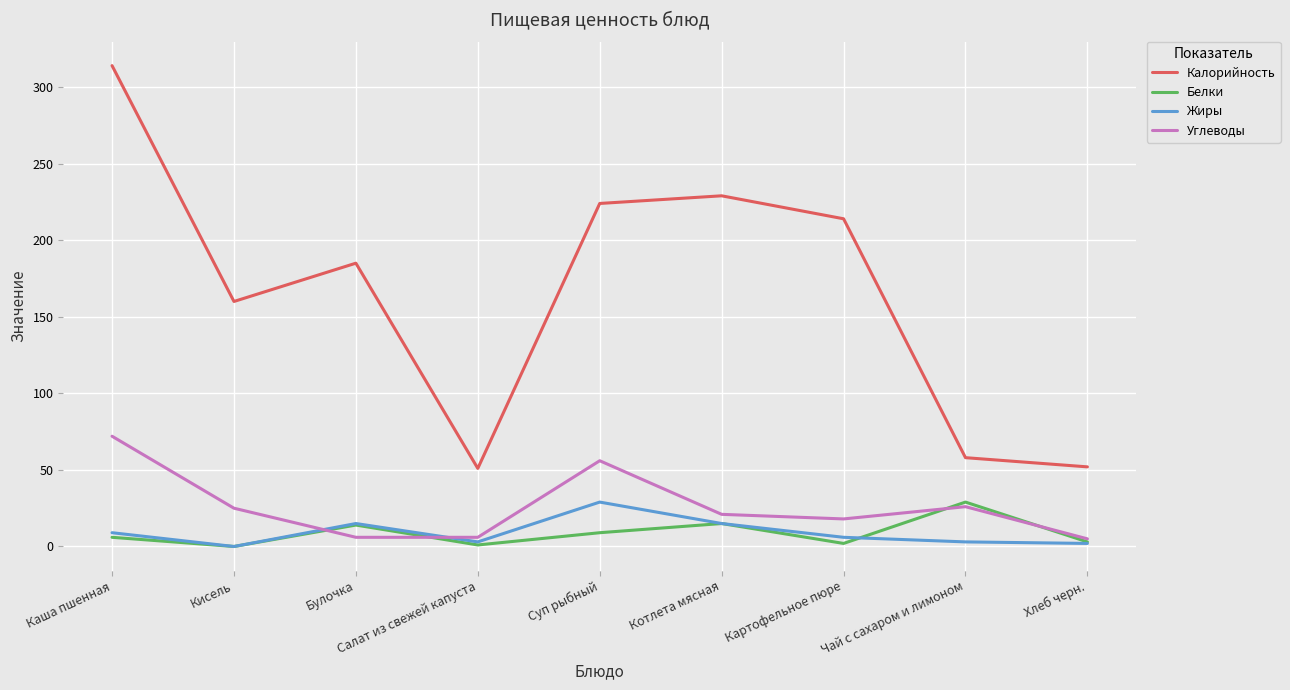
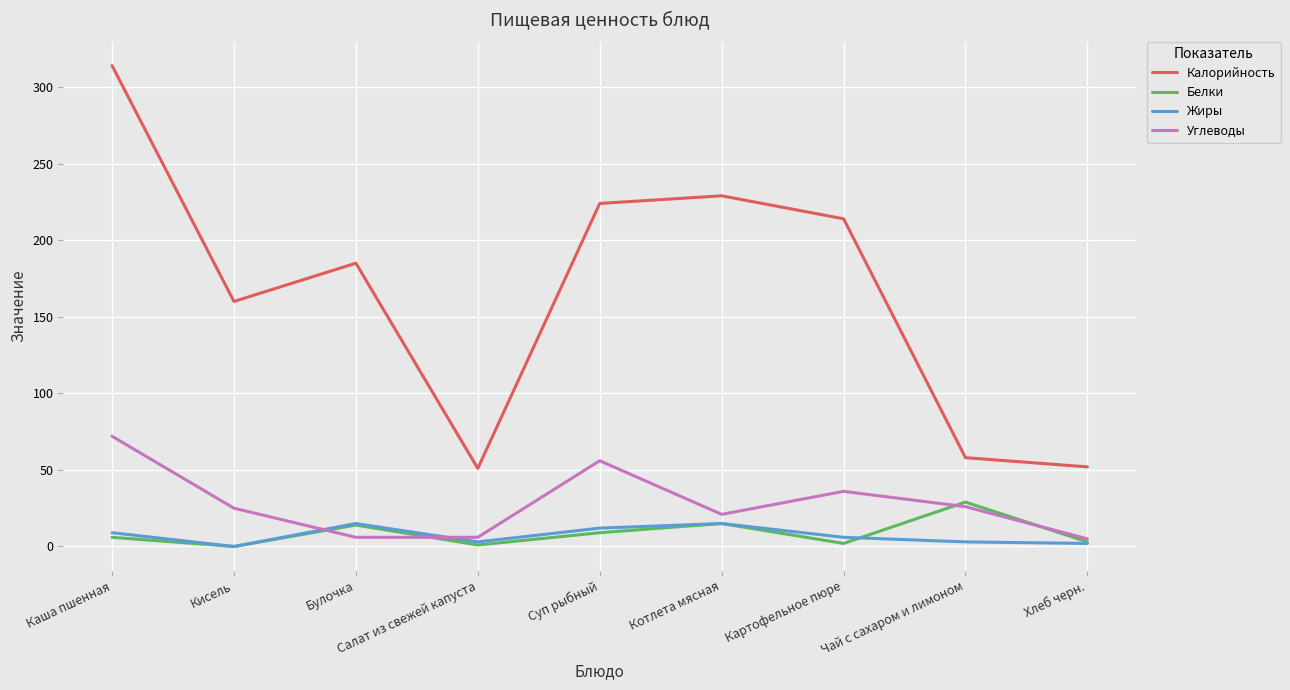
Жиры, Суп рыбный: 29 -> 12
Углеводы, Картофельное пюре: 18 -> 36
